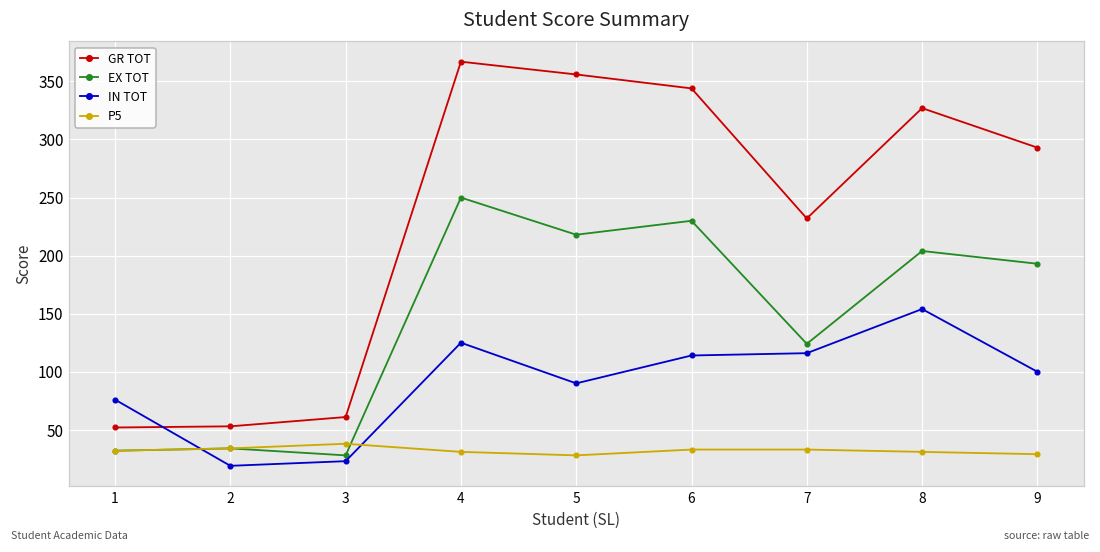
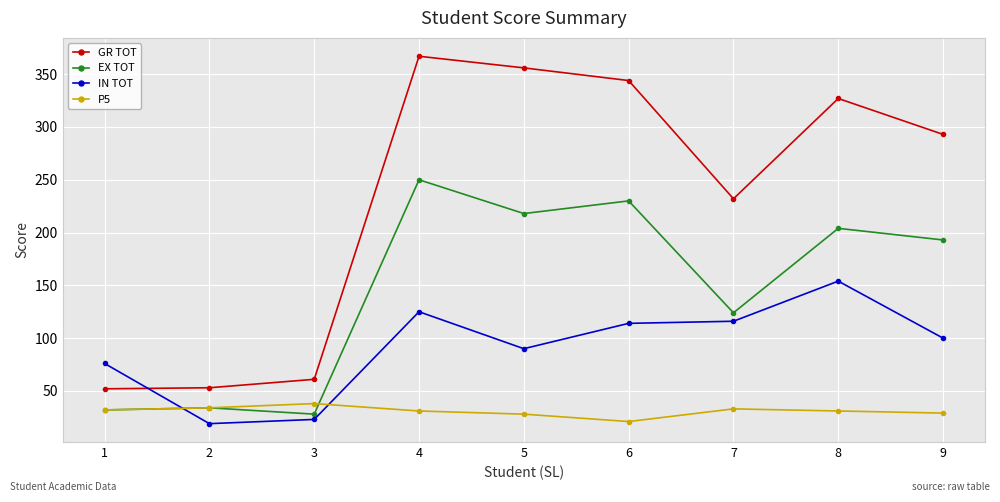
P5, 6: 33 -> 21
